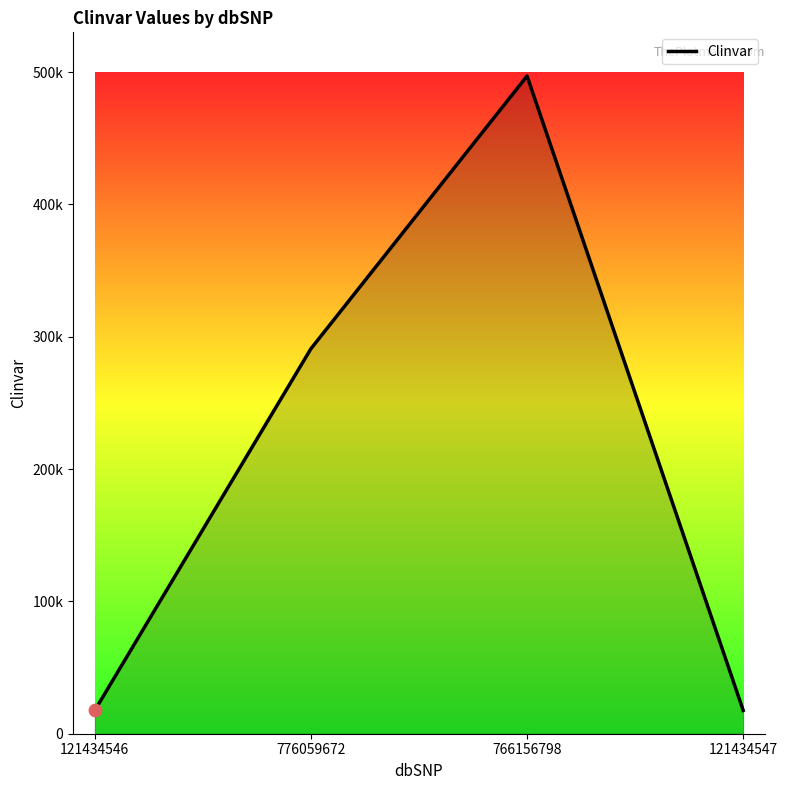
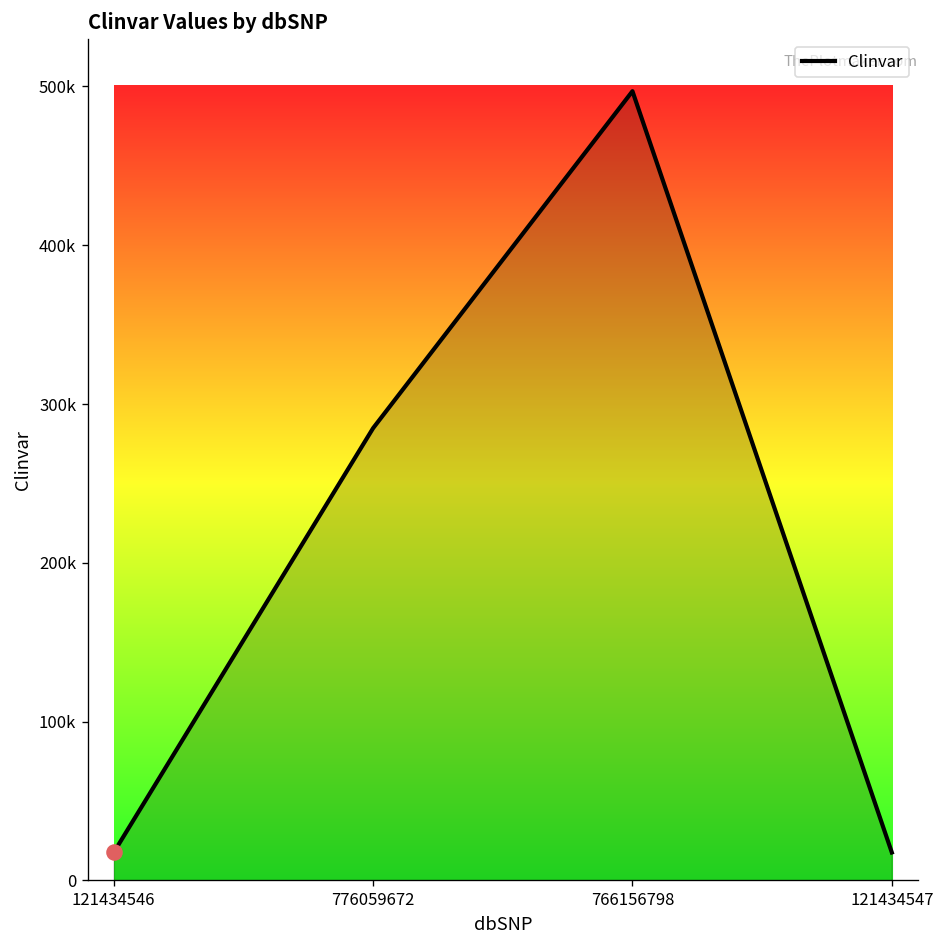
Clinvar, 776059672: 291000 -> 285000
